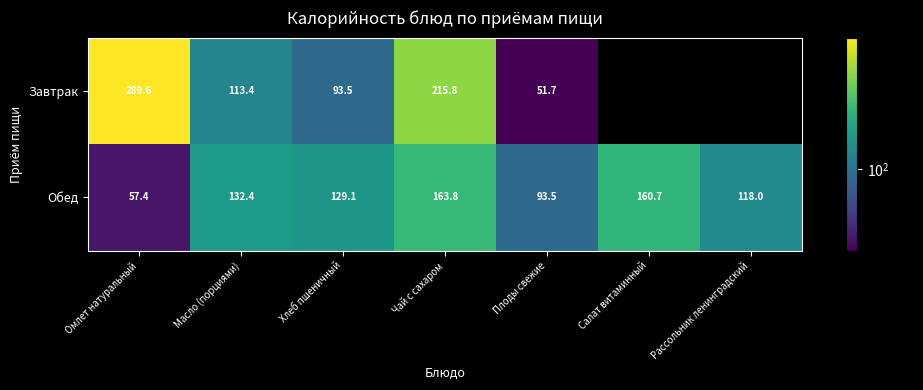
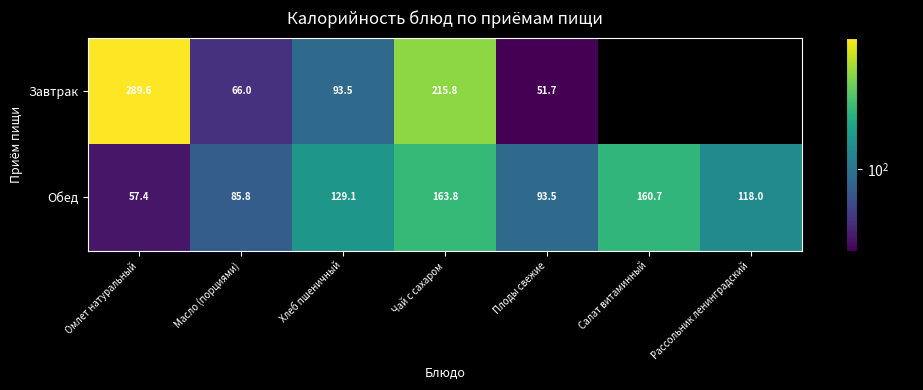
Завтрак, Масло (порциями): 113.4 -> 66.0
Обед, Масло (порциями): 132.4 -> 85.8
